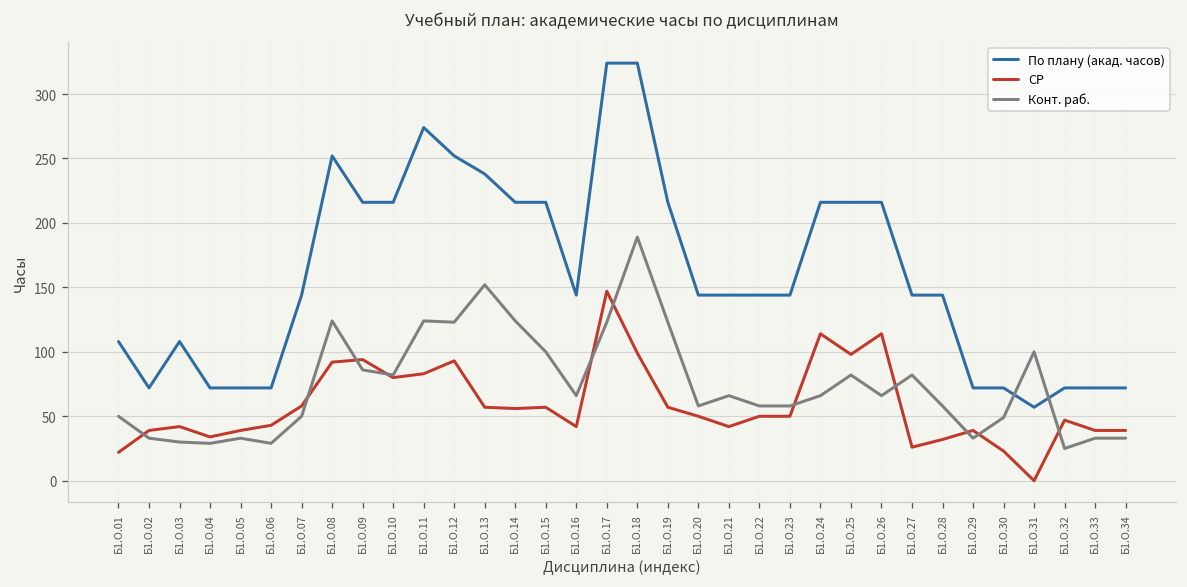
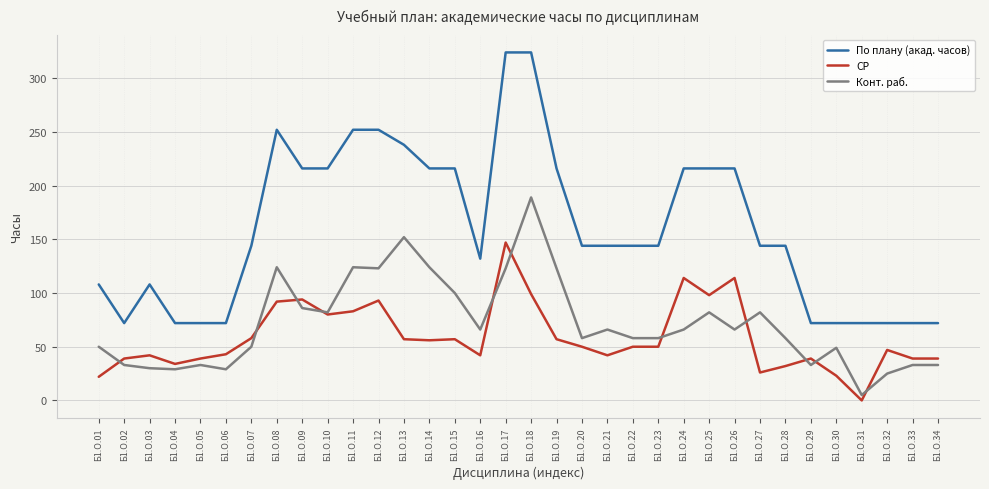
По плану (акад. часов), Б1.О.11: 274 -> 252
По плану (акад. часов), Б1.О.16: 144 -> 132
По плану (акад. часов), Б1.О.31: 57 -> 72
Конт. раб., Б1.О.31: 100 -> 5
